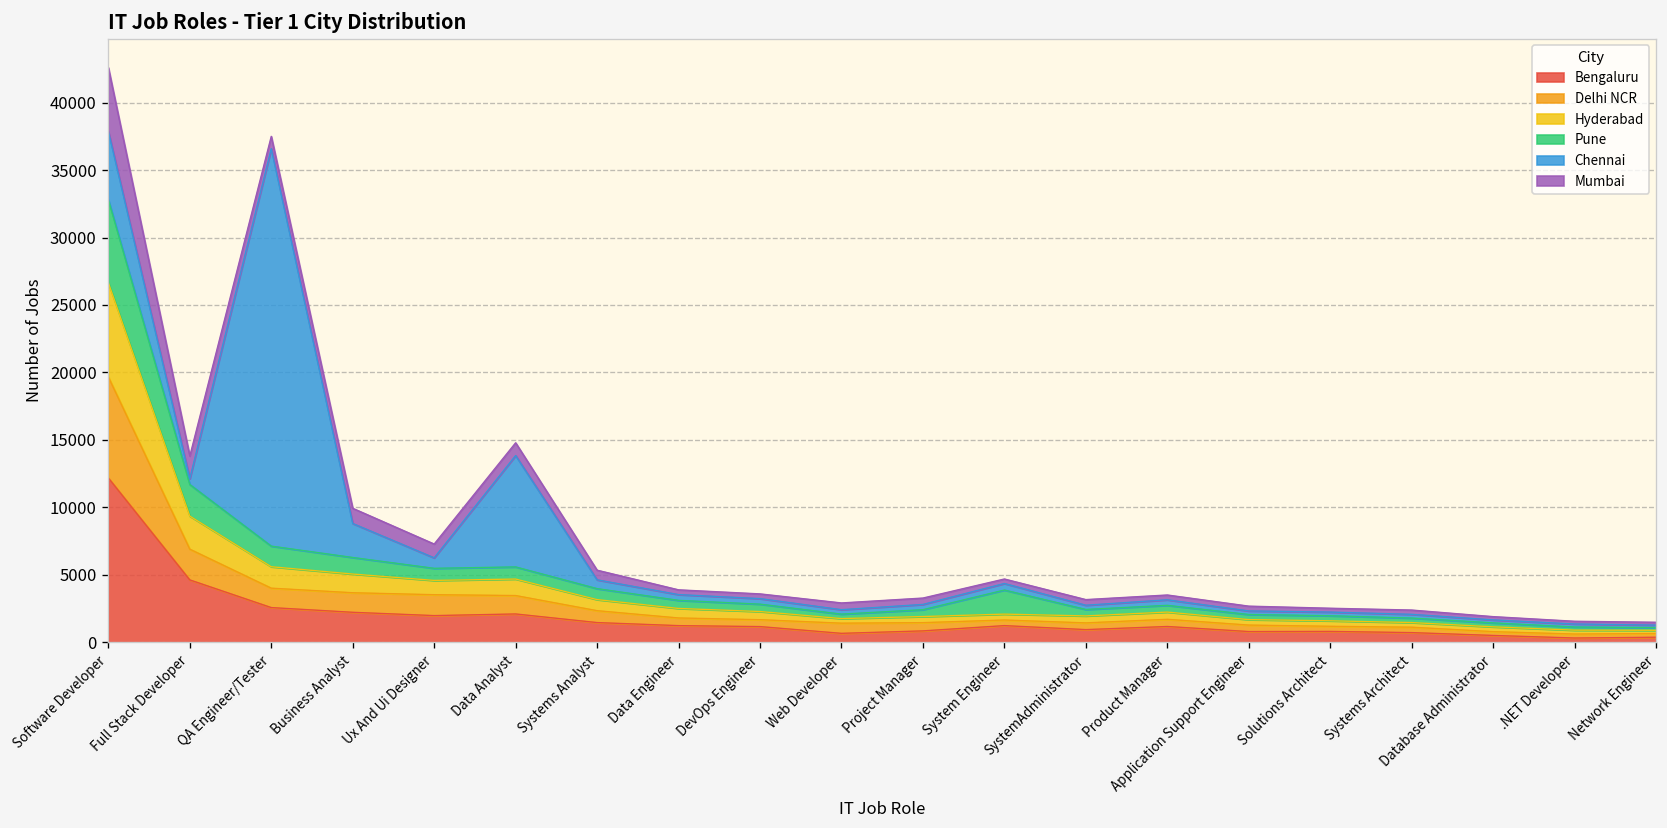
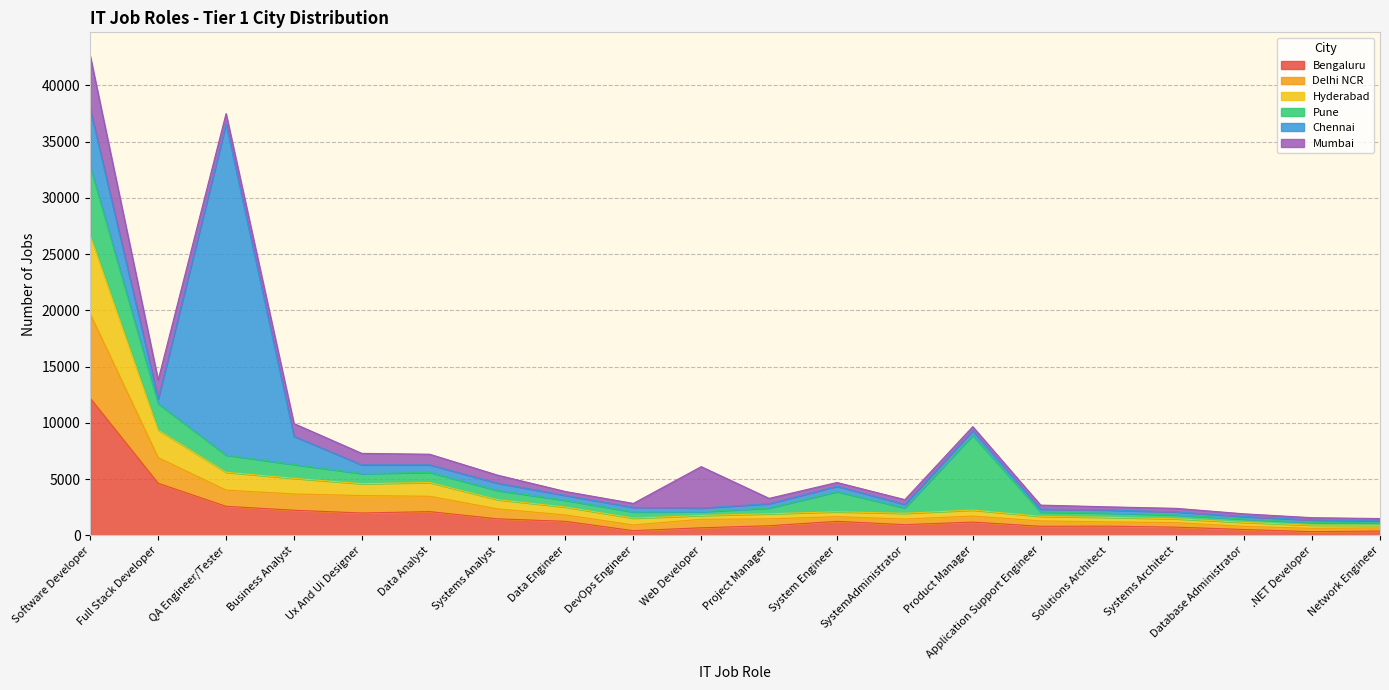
Chennai, Data Analyst: 8300 -> 700
Bengaluru, DevOps Engineer: 1200 -> 400
Mumbai, Web Developer: 500 -> 3700
Pune, Product Manager: 500 -> 6700
